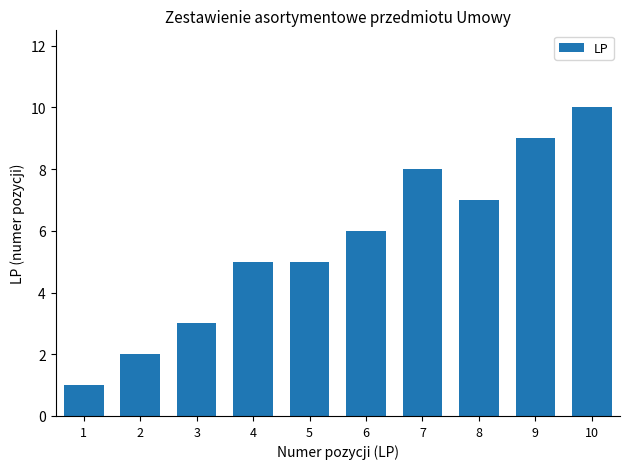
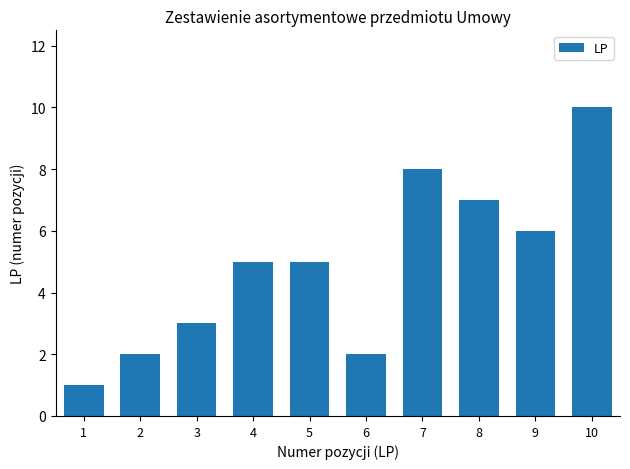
6: 6 -> 2
9: 9 -> 6
